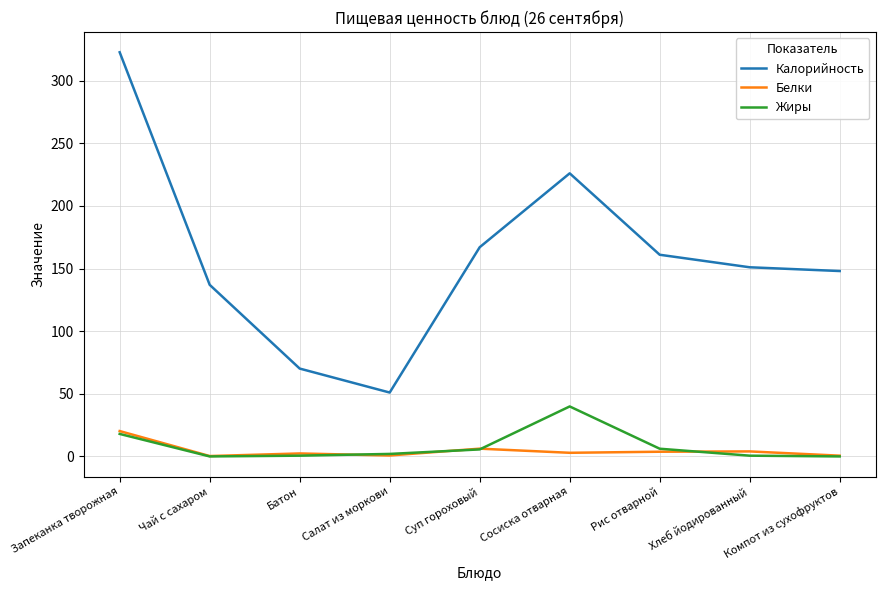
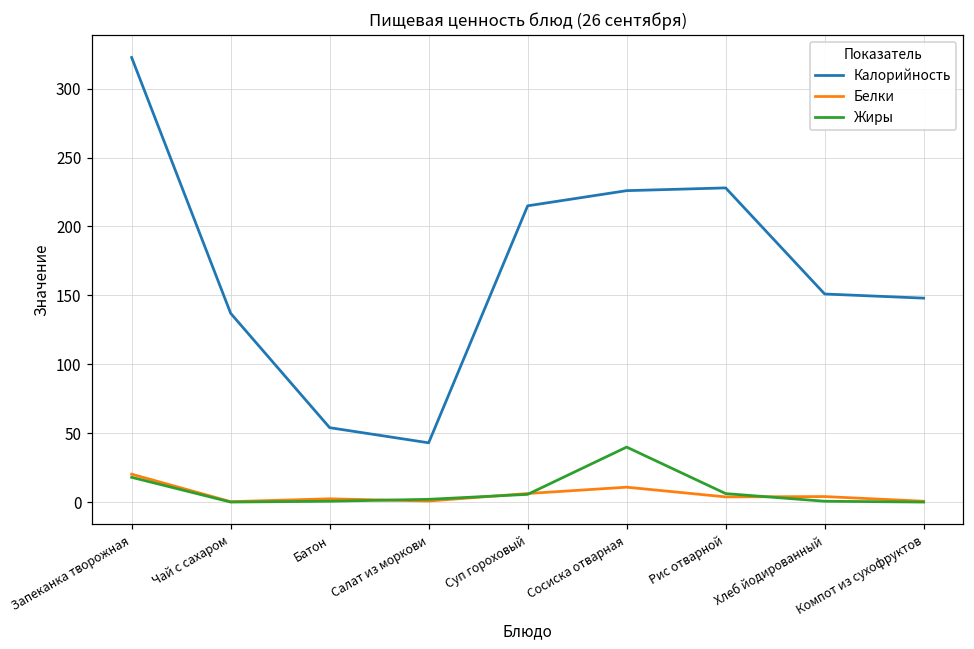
Калорийность, Батон: 70 -> 54
Калорийность, Салат из моркови: 51 -> 43
Калорийность, Суп гороховый: 167 -> 215
Белки, Сосиска отварная: 3 -> 11
Калорийность, Рис отварной: 161 -> 228
